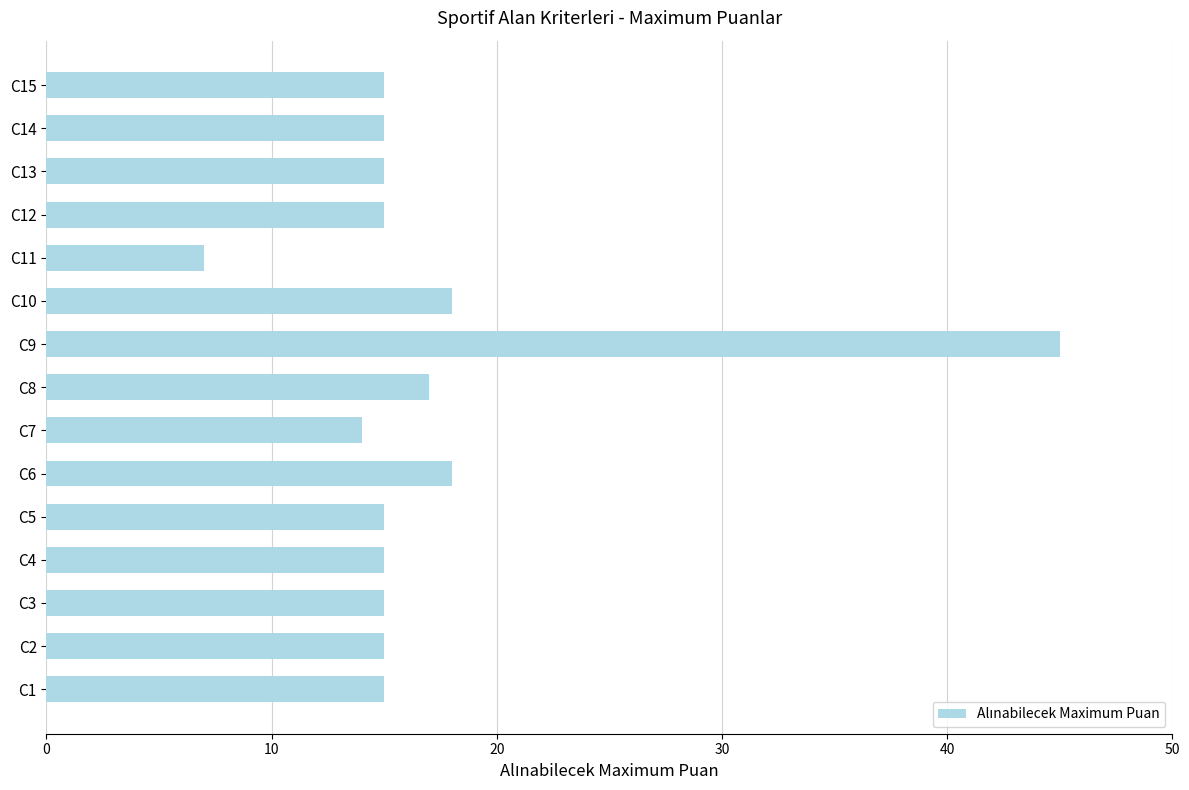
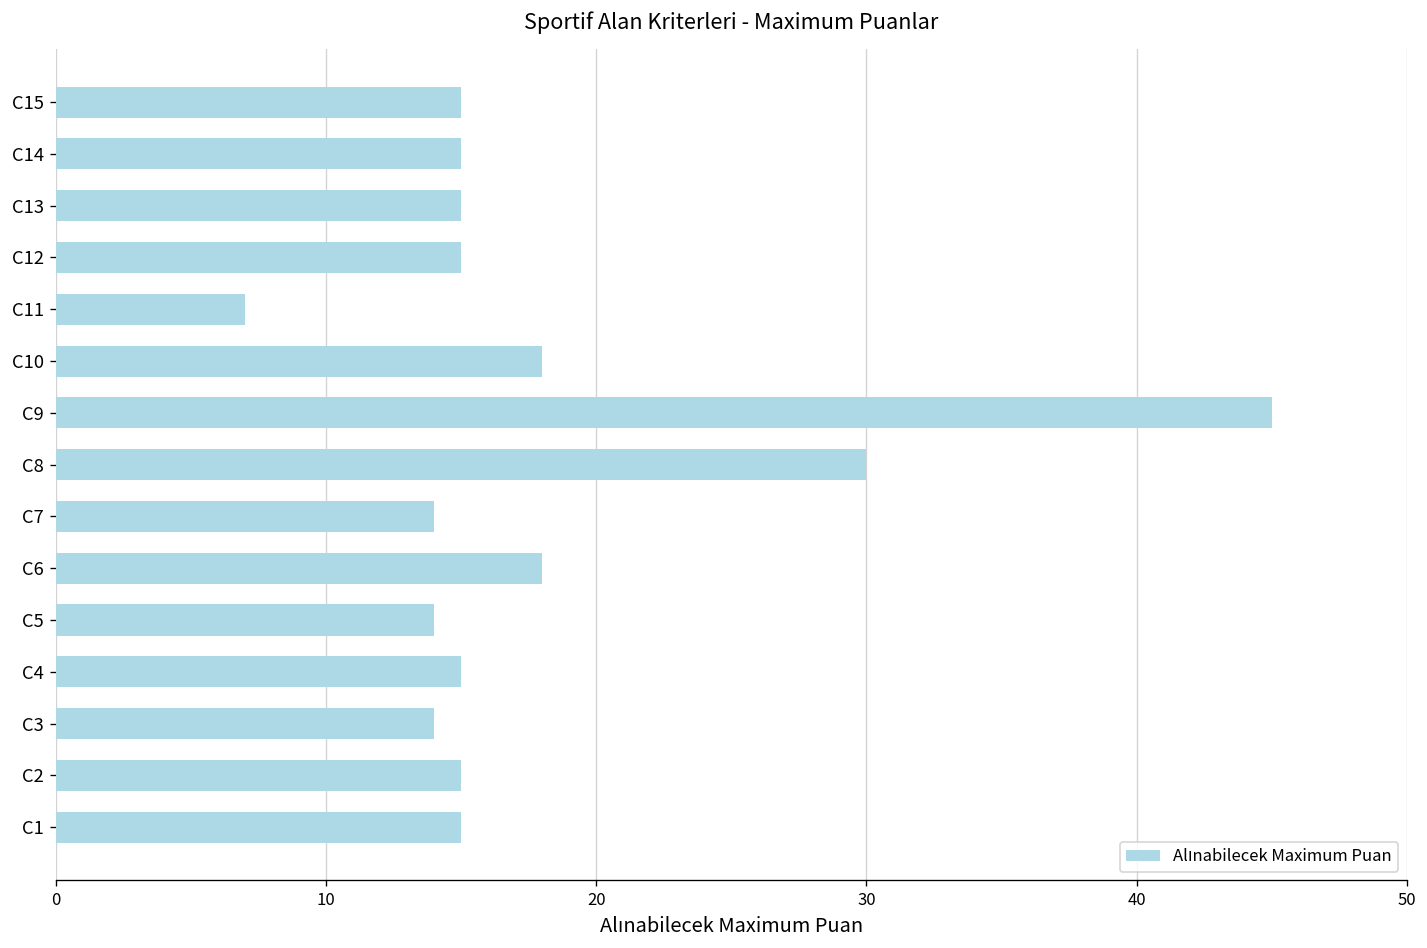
C8: 17 -> 30
C5: 15 -> 14
C3: 15 -> 14
